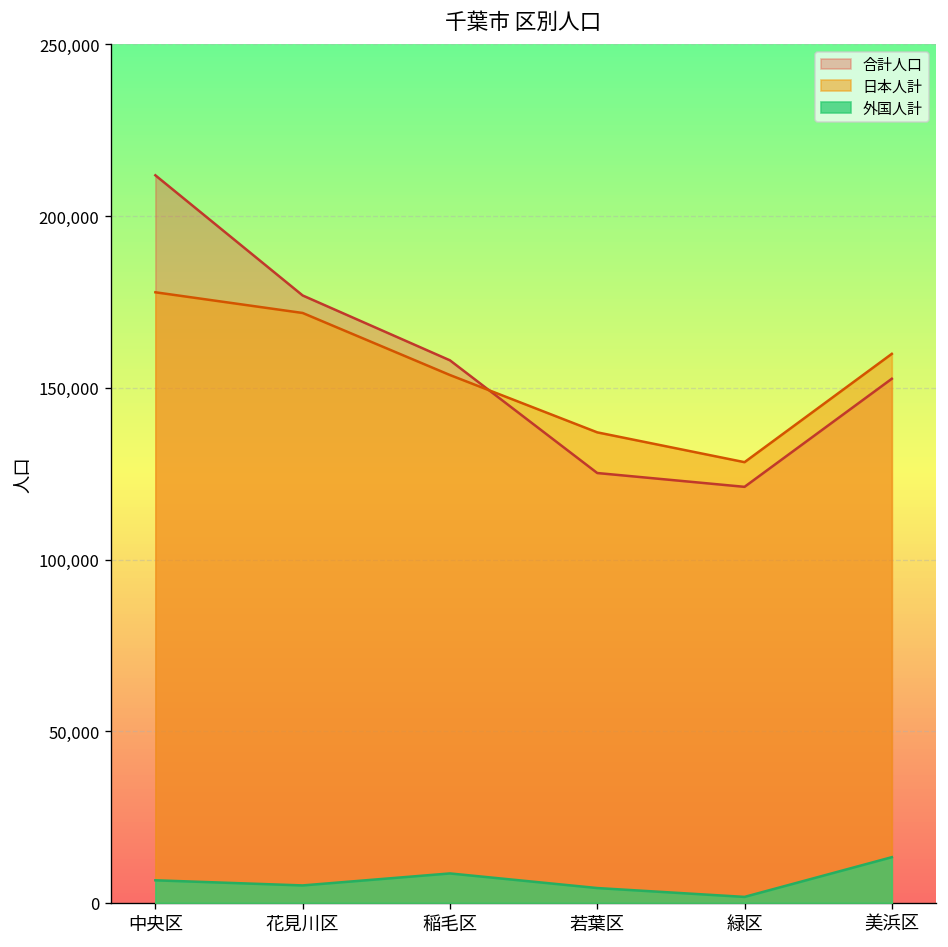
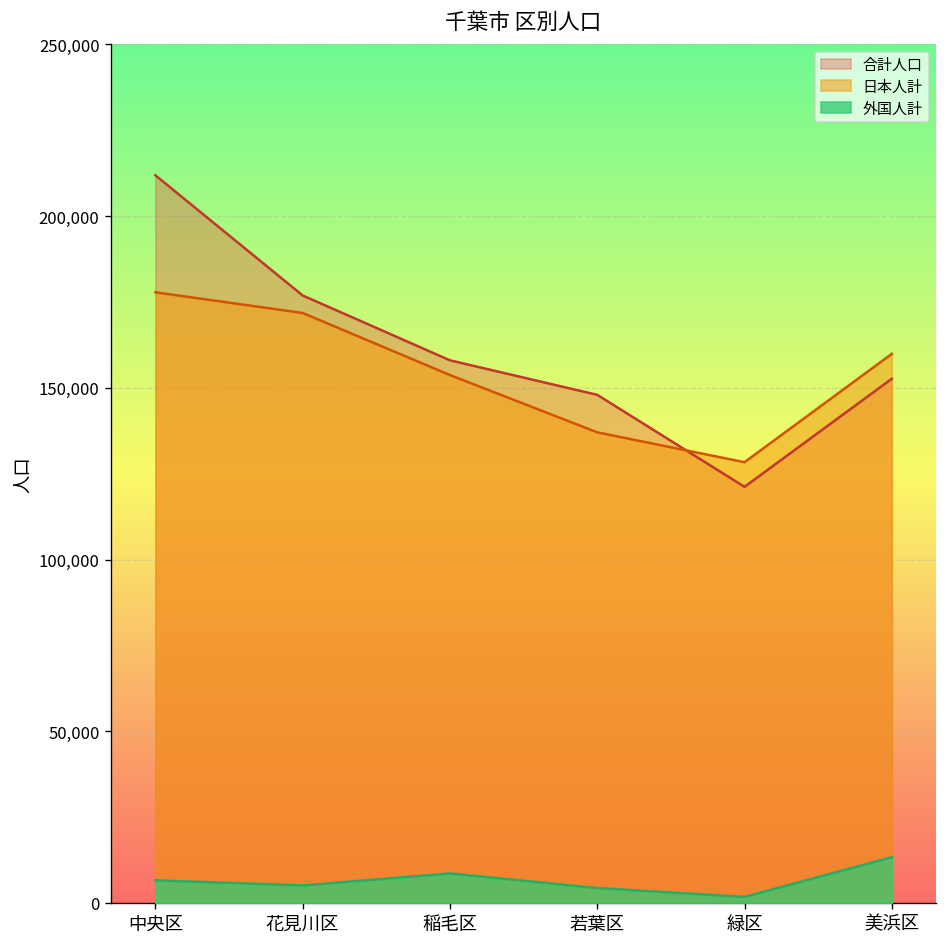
合計人口, 若葉区: 125,000 -> 148,000
